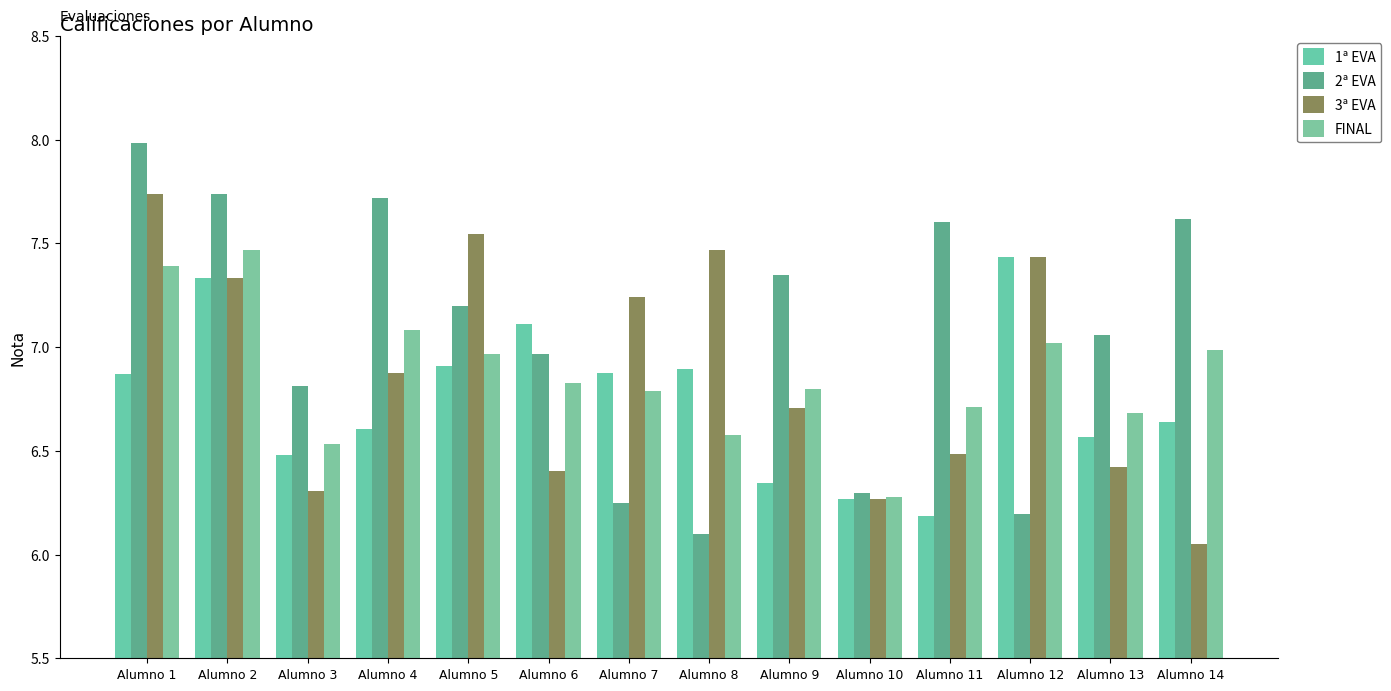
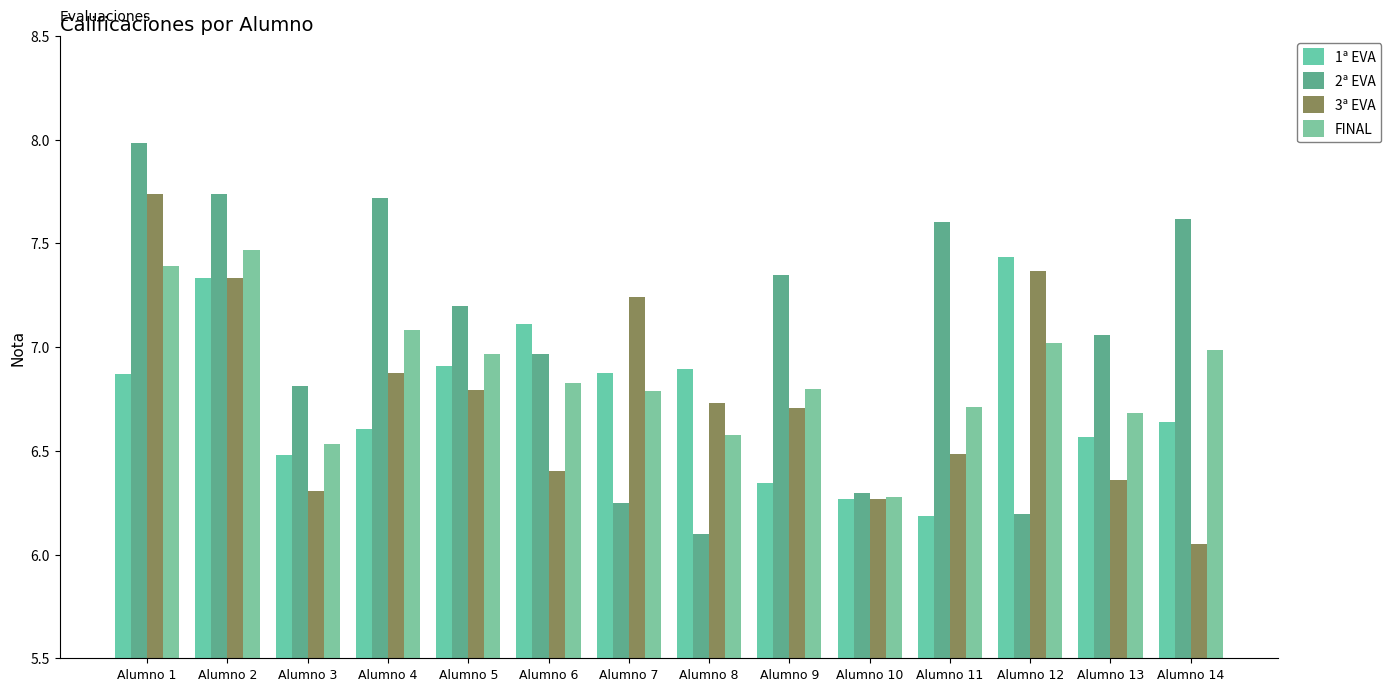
3ª EVA, Alumno 5: 7.54 -> 6.79
3ª EVA, Alumno 8: 7.47 -> 6.73
3ª EVA, Alumno 12: 7.43 -> 7.37
3ª EVA, Alumno 13: 6.42 -> 6.36
